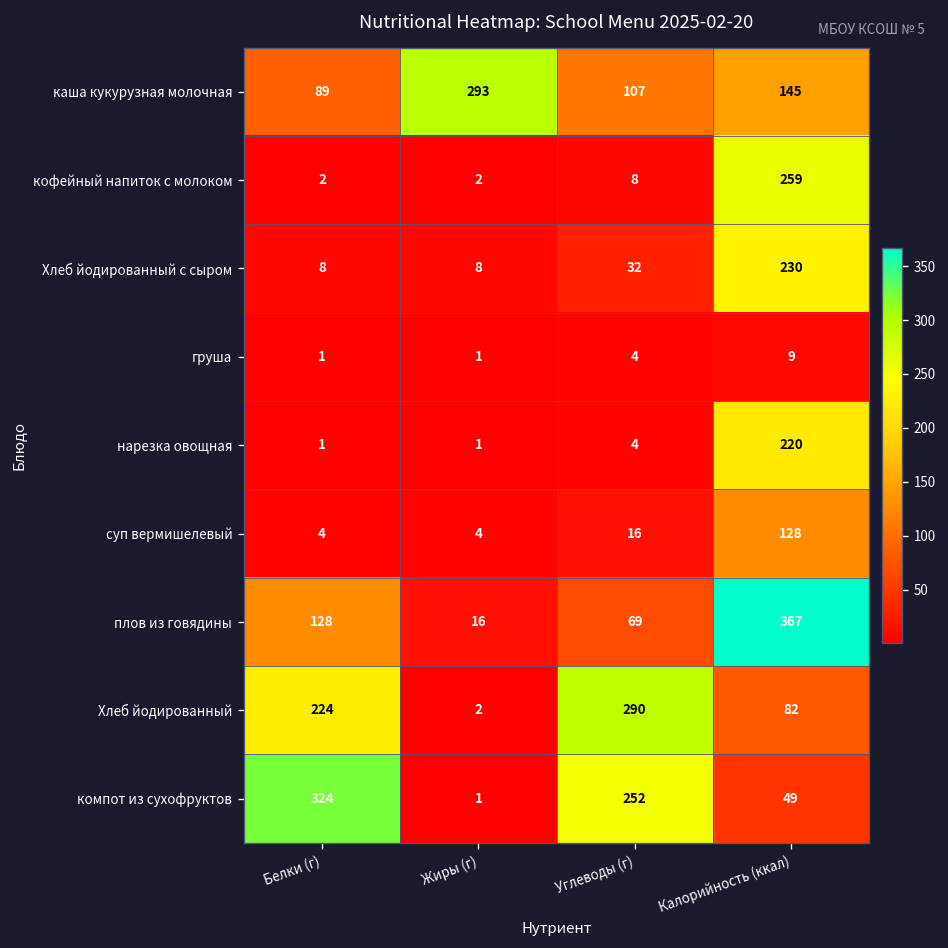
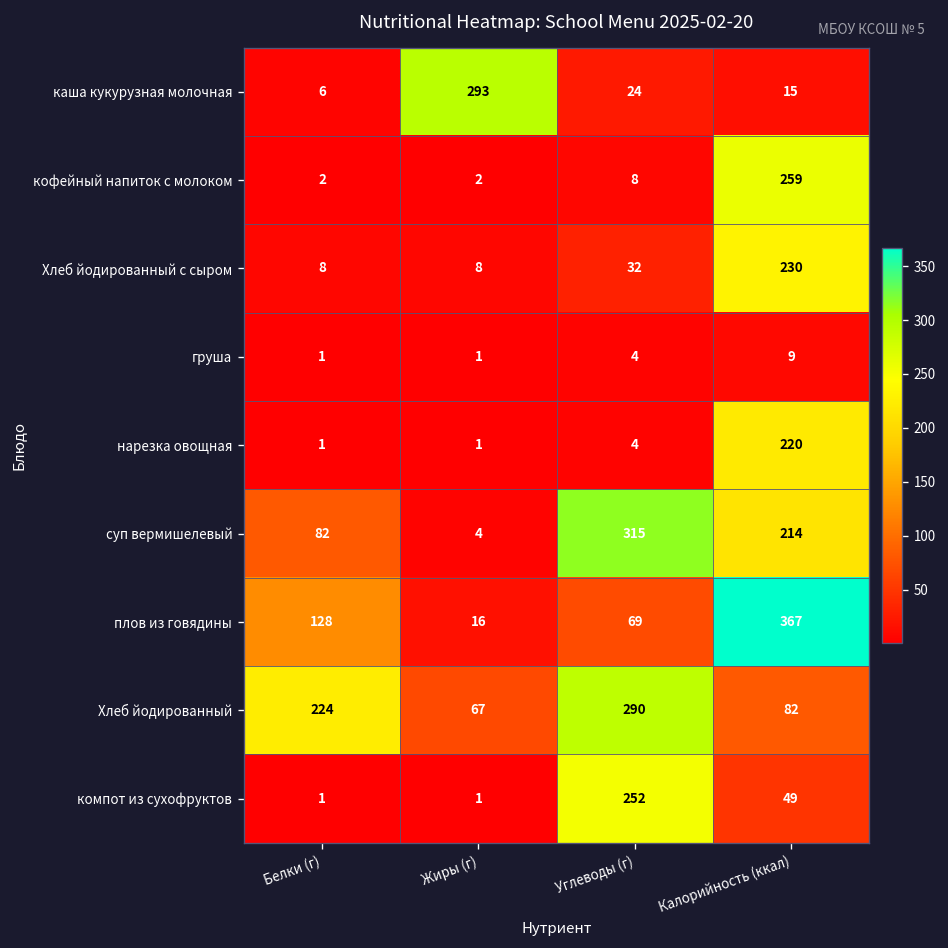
каша кукурузная молочная, Белки (г): 89 -> 6
каша кукурузная молочная, Углеводы (г): 107 -> 24
каша кукурузная молочная, Калорийность (ккал): 145 -> 15
суп вермишелевый, Белки (г): 4 -> 82
суп вермишелевый, Углеводы (г): 16 -> 315
суп вермишелевый, Калорийность (ккал): 128 -> 214
Хлеб йодированный, Жиры (г): 2 -> 67
компот из сухофруктов, Белки (г): 324 -> 1
